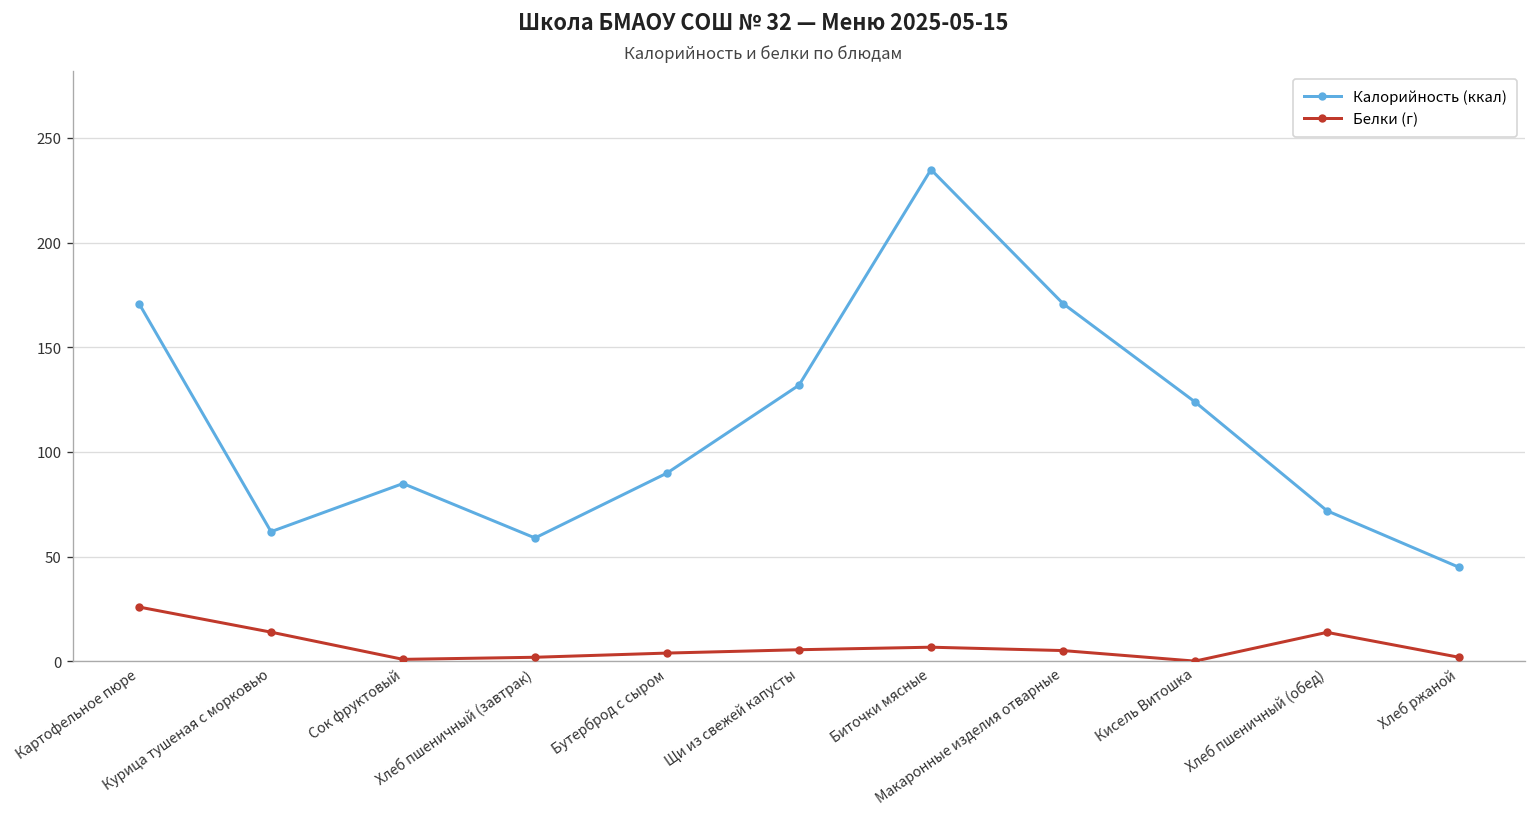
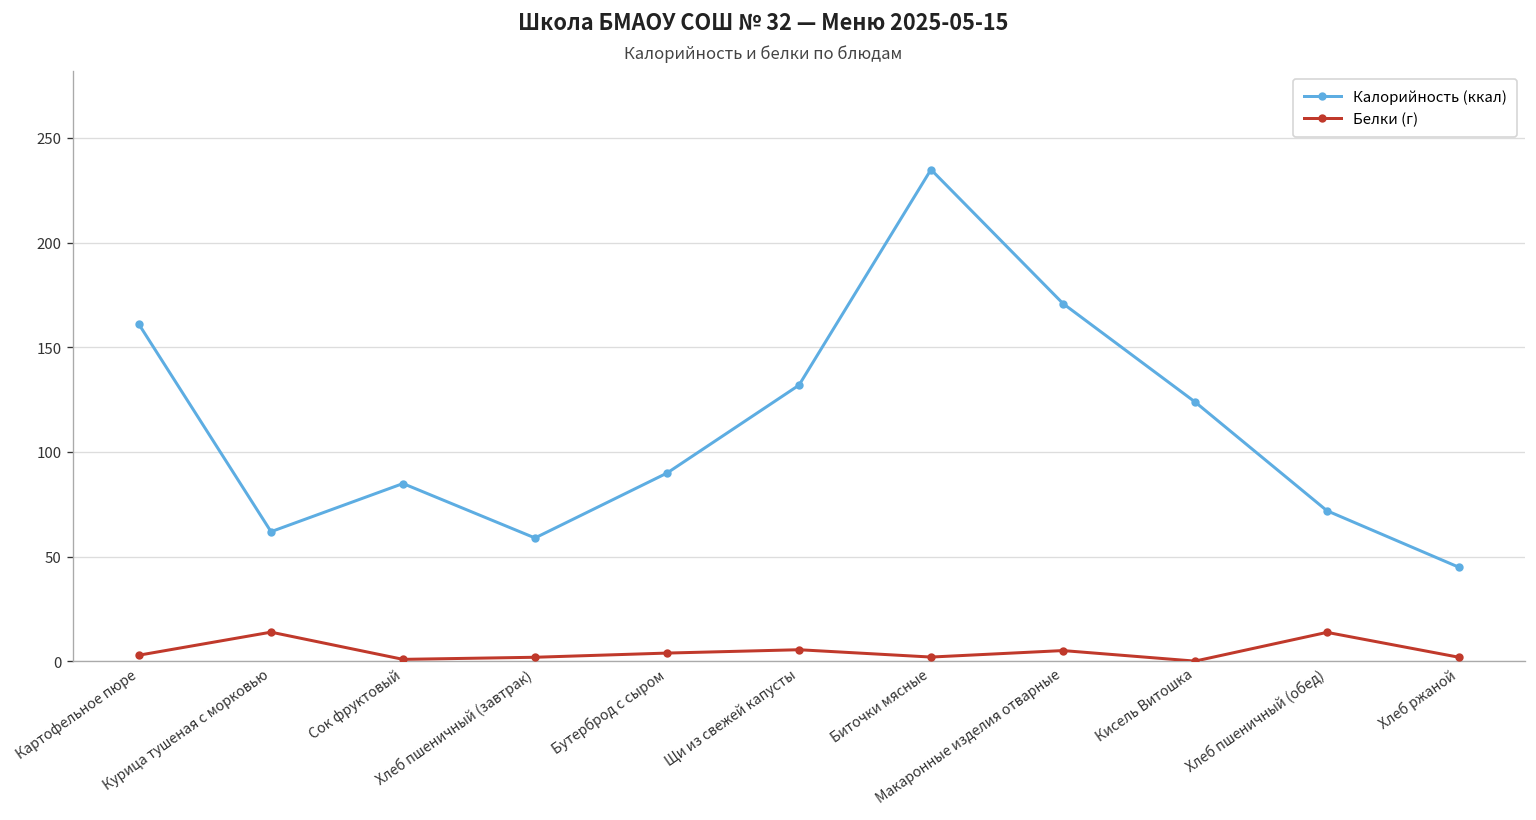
Калорийность (ккал), Картофельное пюре: 171 -> 161
Белки (г), Картофельное пюре: 26 -> 3
Белки (г), Биточки мясные: 7 -> 2
